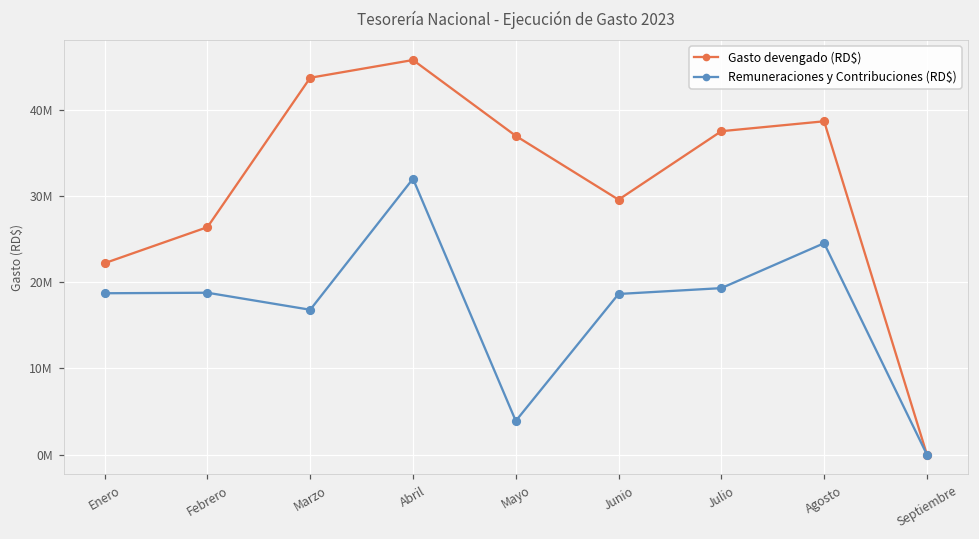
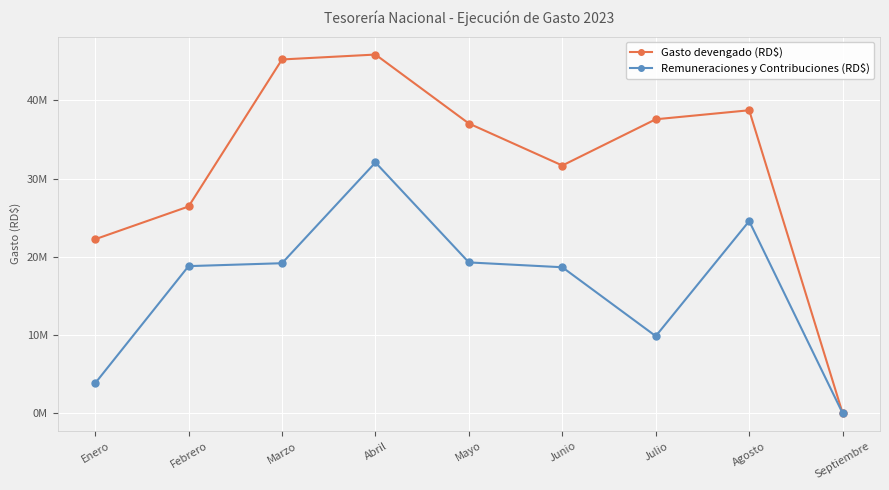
Remuneraciones y Contribuciones (RD$), Enero: 19000000 -> 4000000
Gasto devengado (RD$), Marzo: 44000000 -> 45000000
Remuneraciones y Contribuciones (RD$), Marzo: 17000000 -> 19000000
Remuneraciones y Contribuciones (RD$), Mayo: 4000000 -> 19000000
Gasto devengado (RD$), Junio: 30000000 -> 32000000
Remuneraciones y Contribuciones (RD$), Julio: 19000000 -> 10000000
